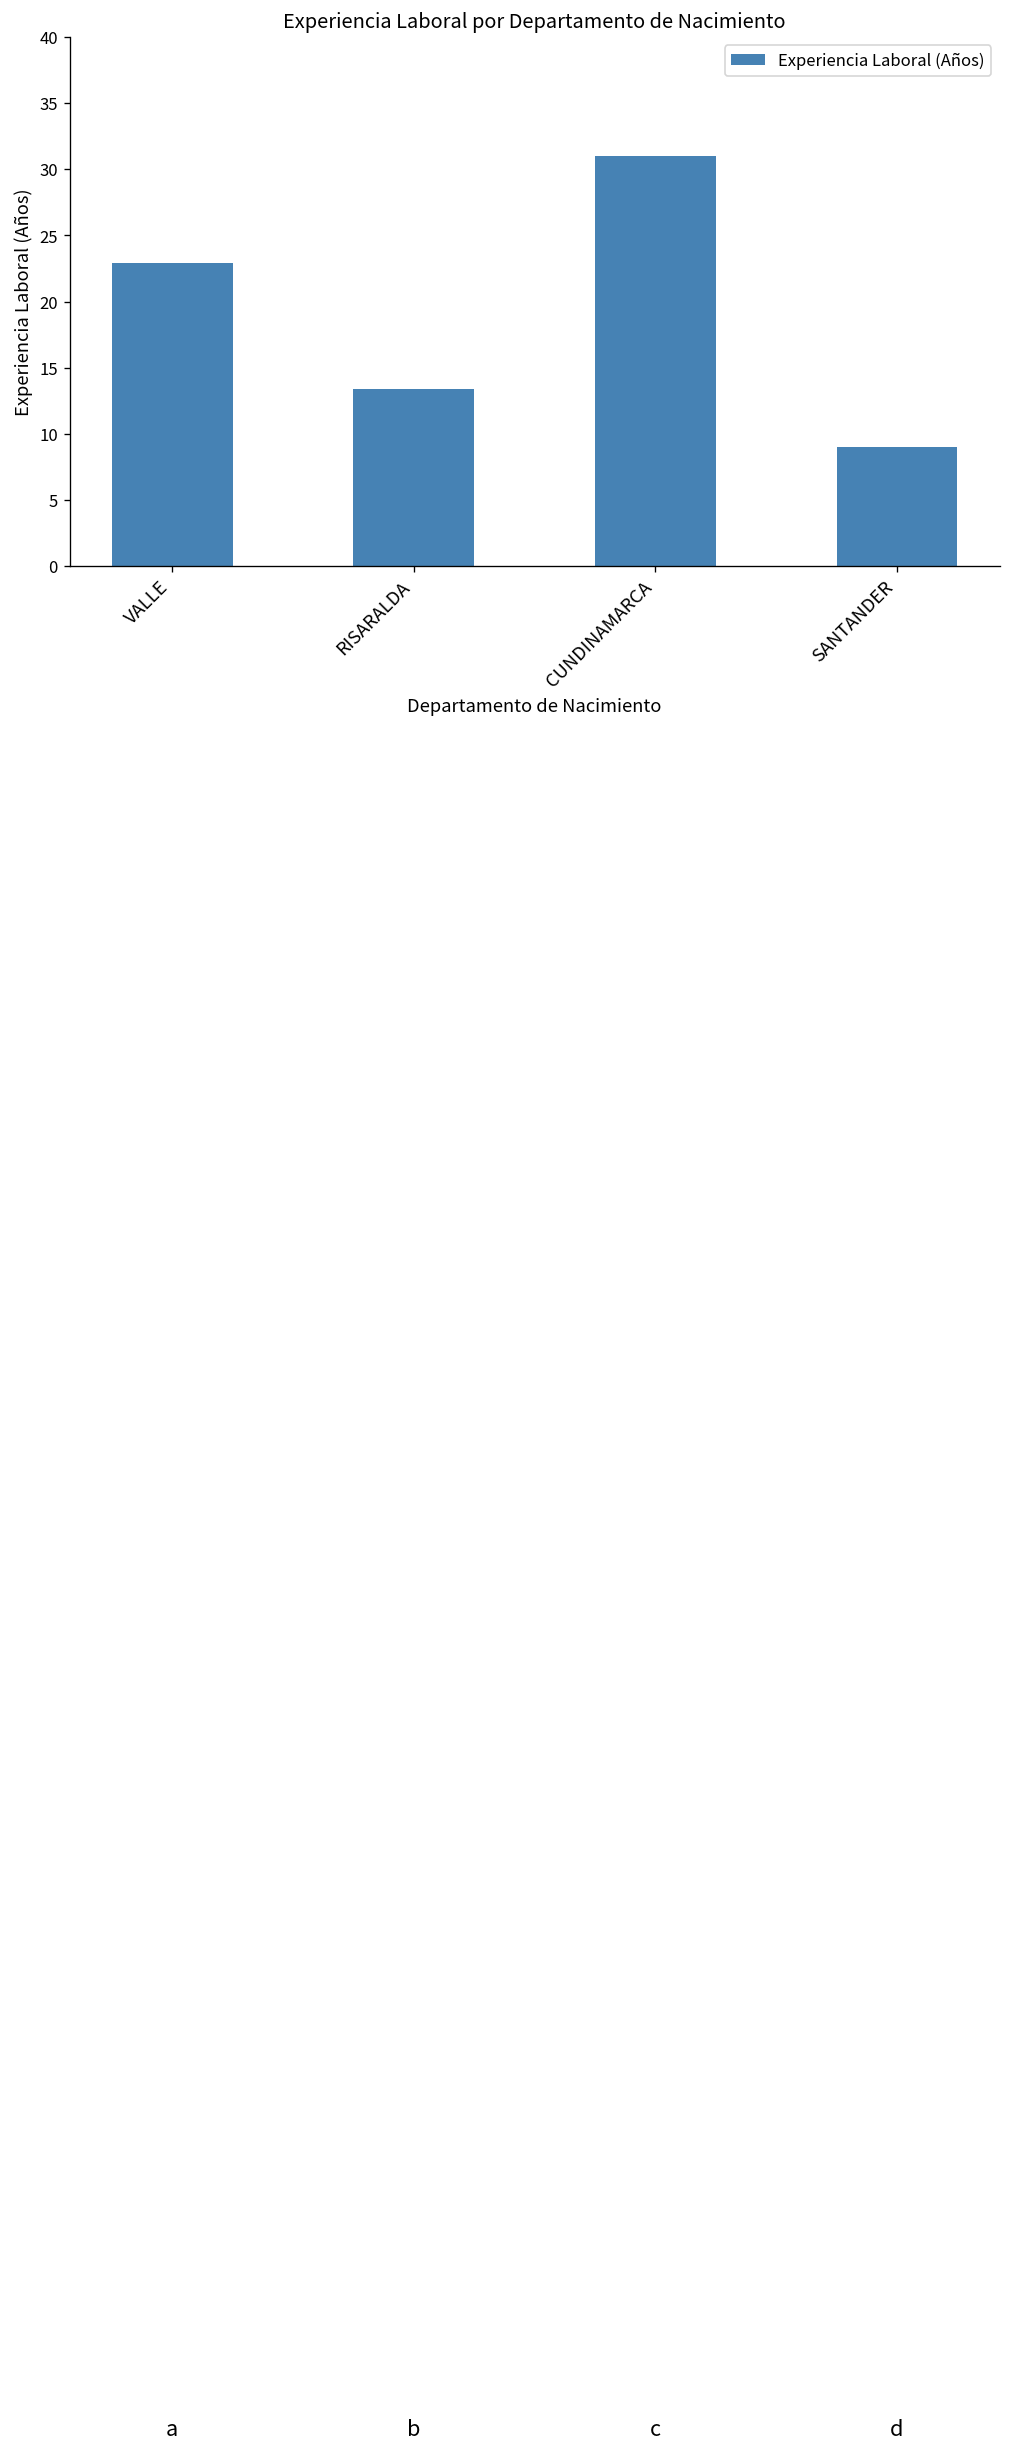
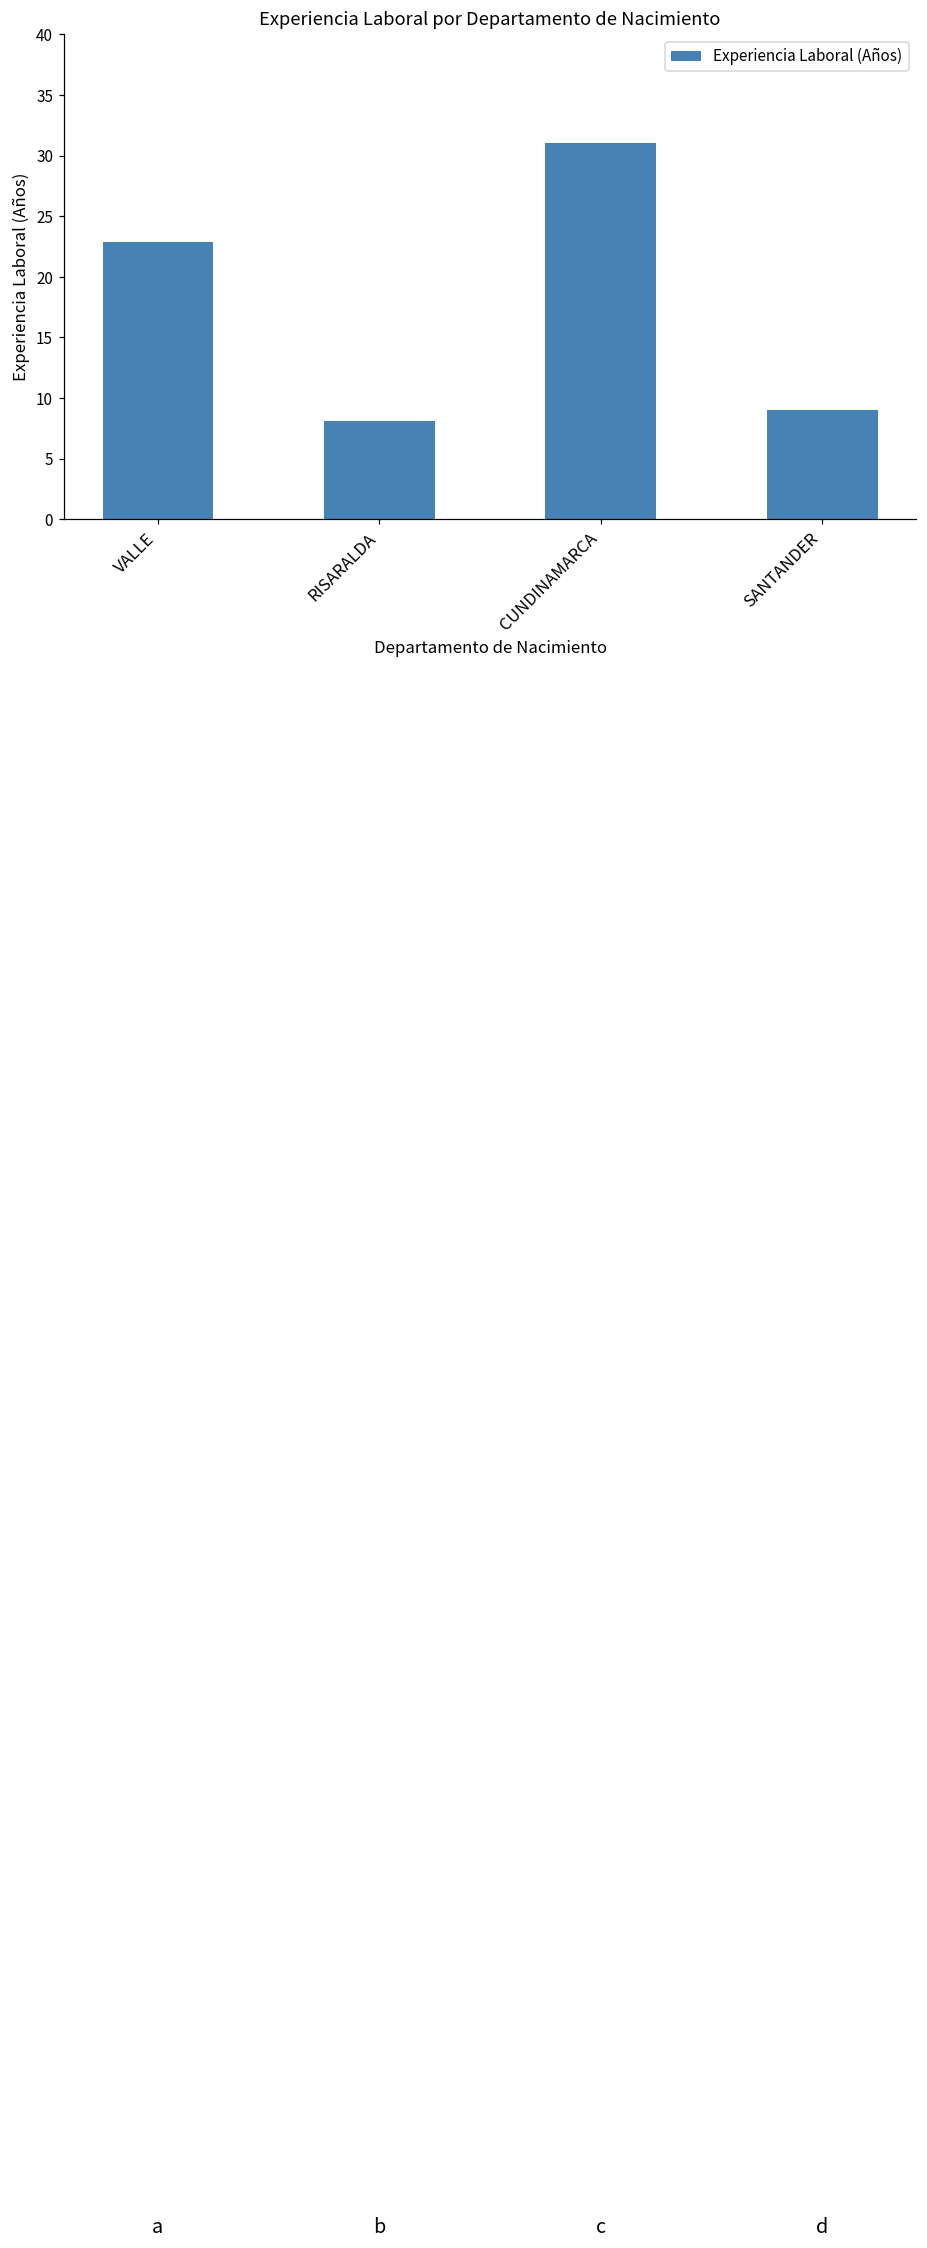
RISARALDA: 13.4 -> 8.1
